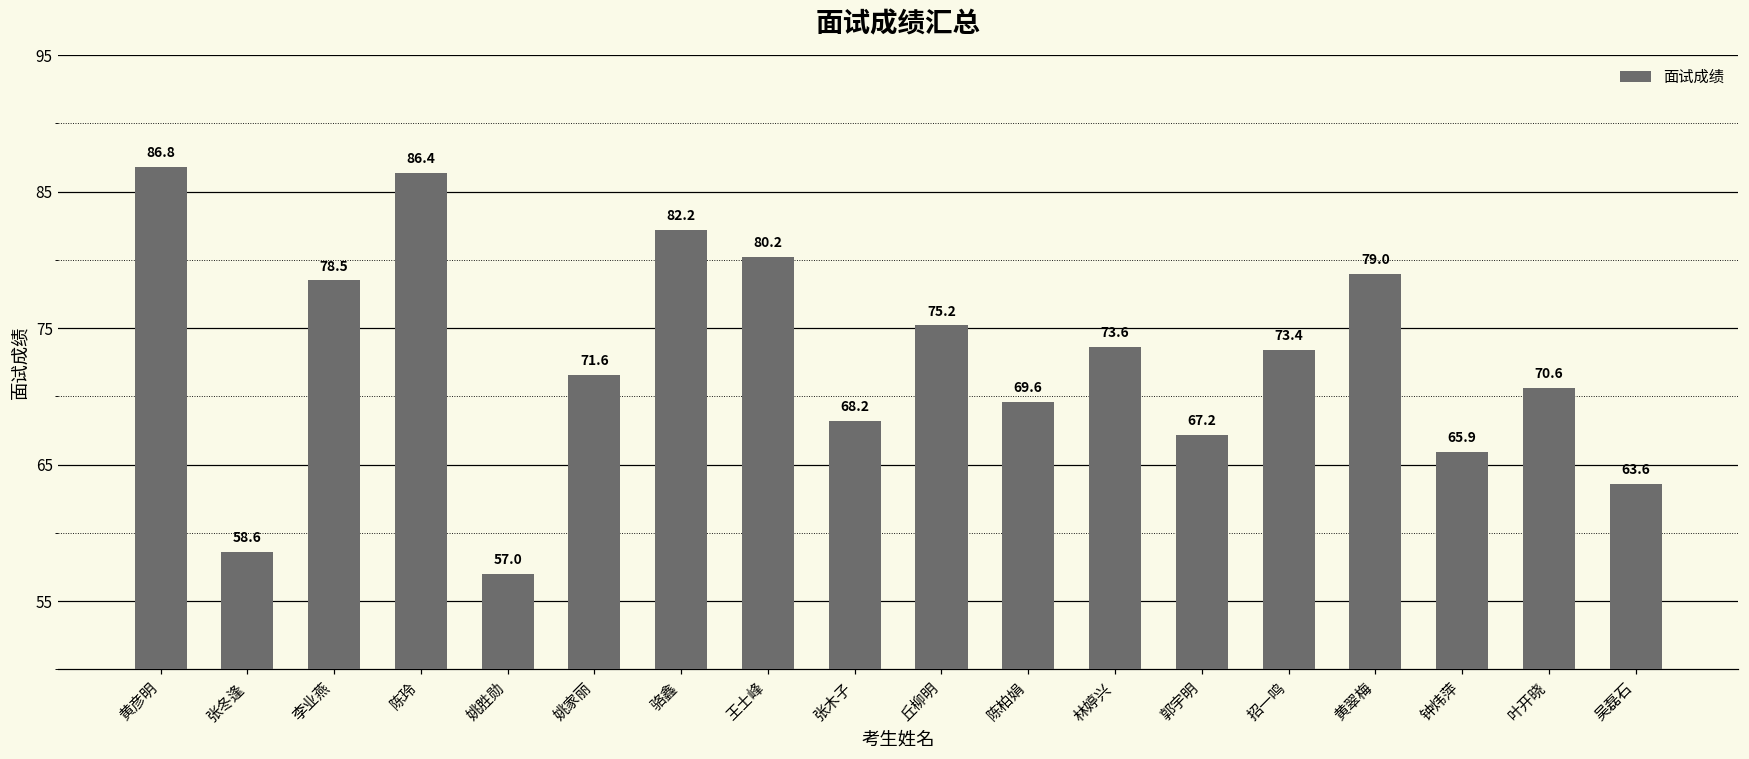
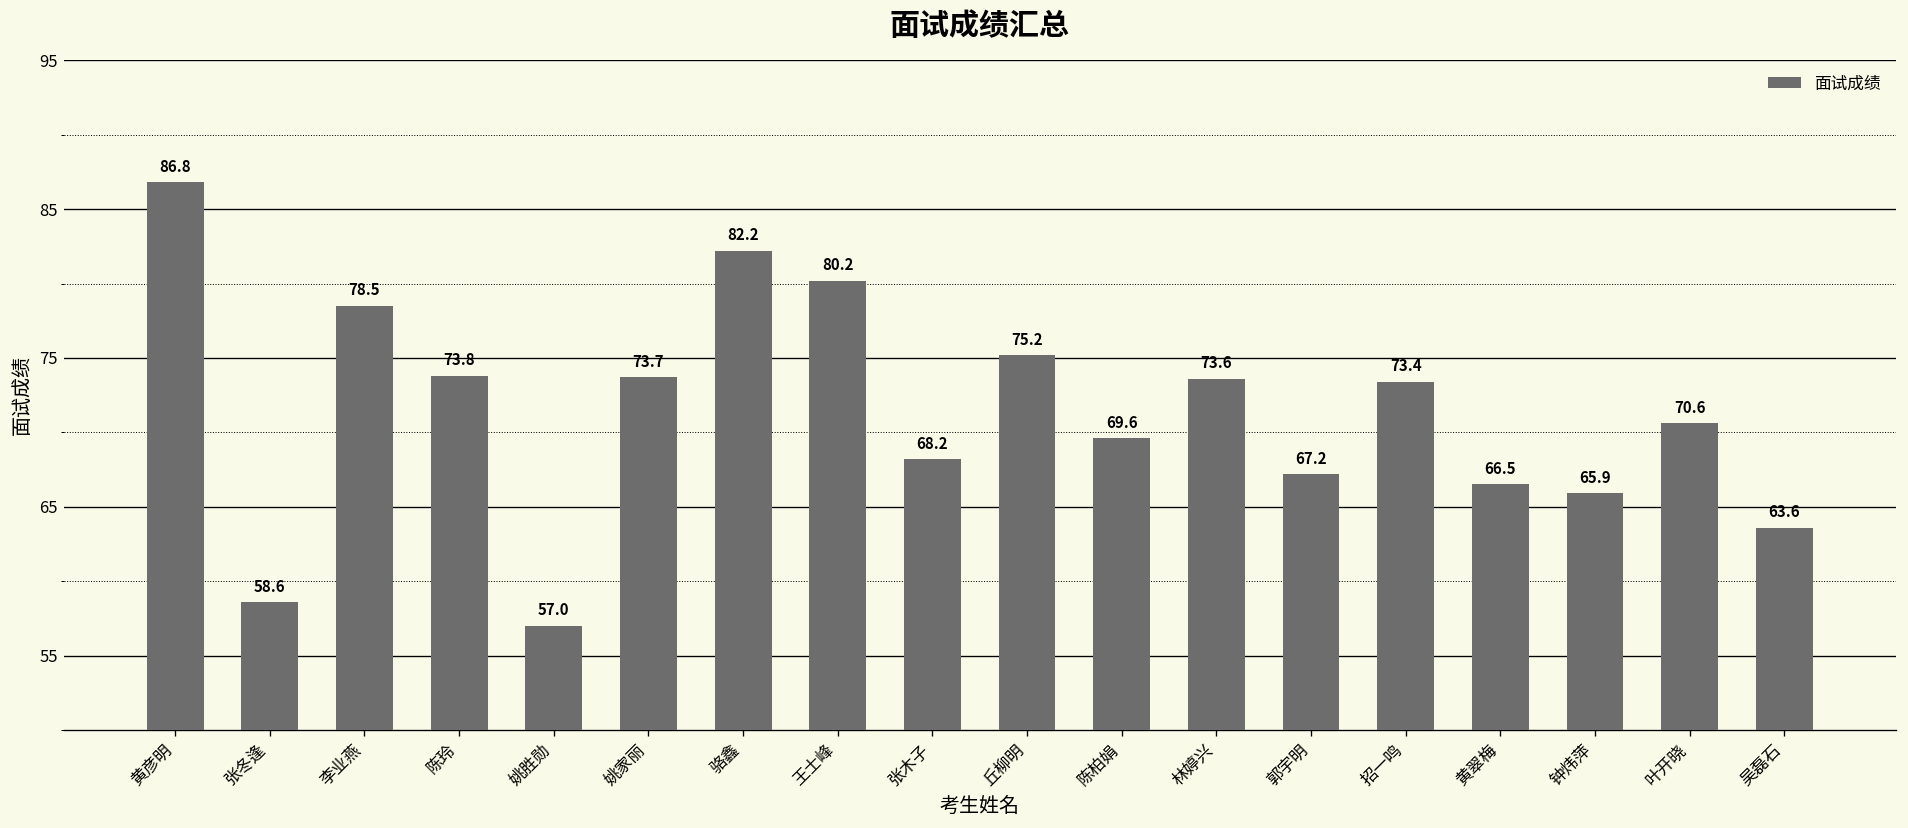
陈玲: 86.4 -> 73.8
姚家丽: 71.6 -> 73.7
黄翠梅: 79.0 -> 66.5
